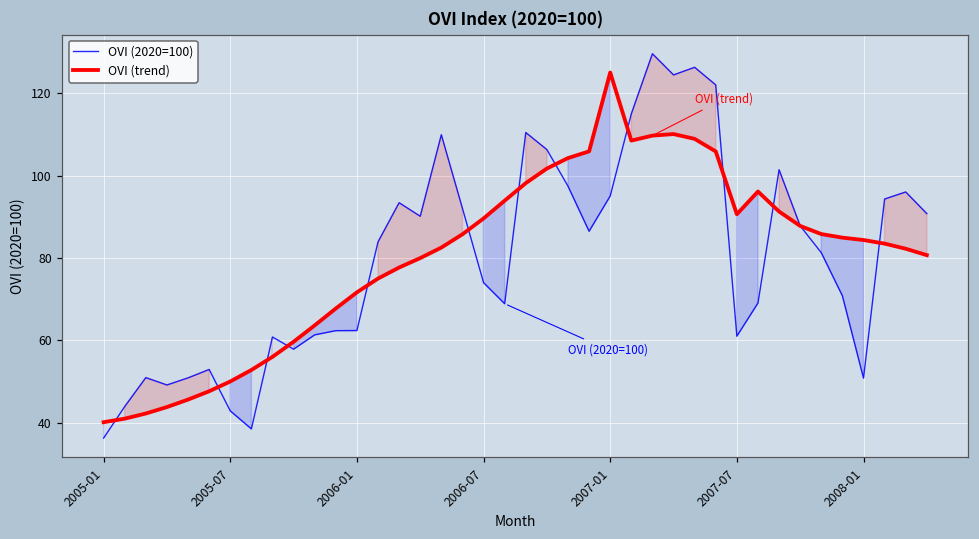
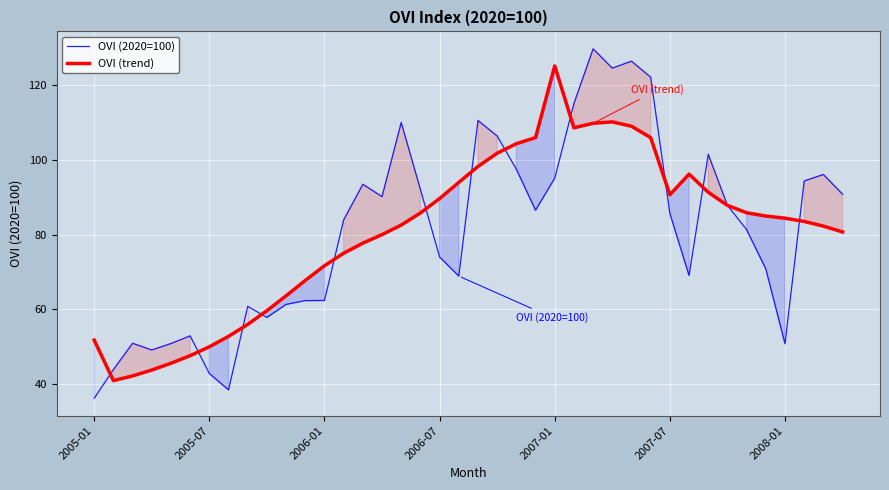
OVI (trend), 2005-01: 40 -> 52
OVI (2020=100), 2007-07: 61 -> 86
